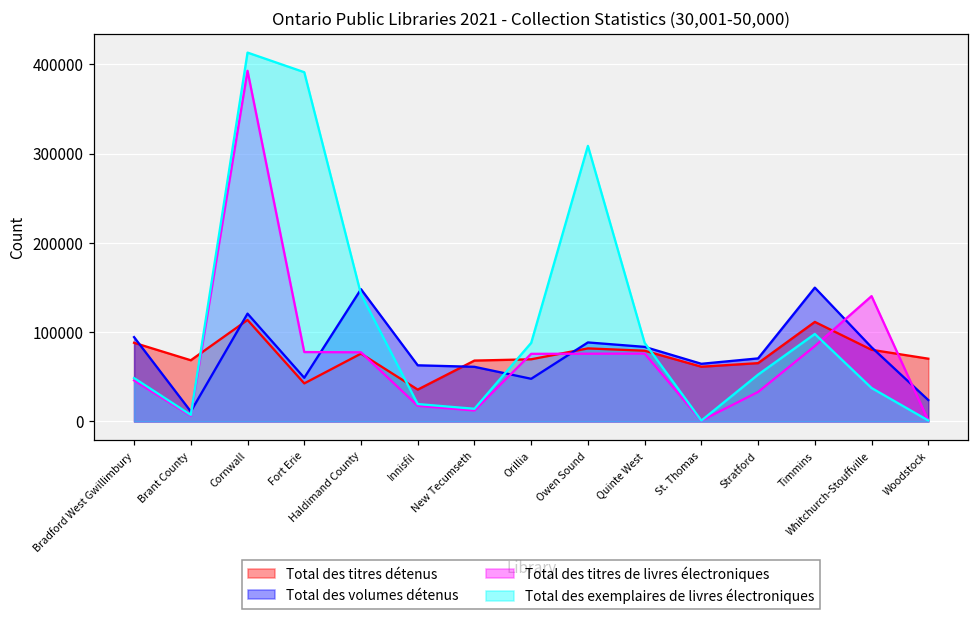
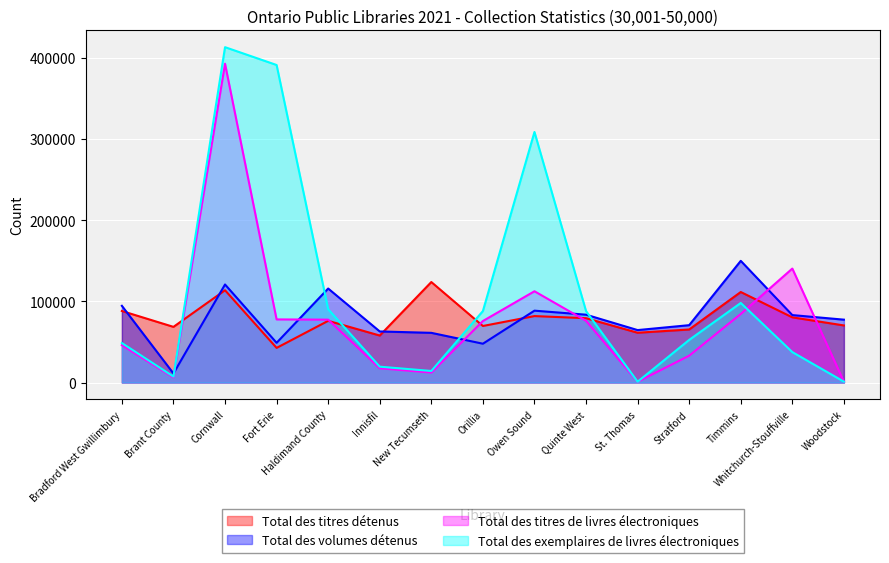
Total des volumes détenus, Haldimand County: 150000 -> 120000
Total des exemplaires de livres électroniques, Haldimand County: 140000 -> 90000
Total des titres détenus, Innisfil: 40000 -> 60000
Total des titres détenus, New Tecumseth: 70000 -> 120000
Total des titres de livres électroniques, Owen Sound: 80000 -> 110000
Total des volumes détenus, Woodstock: 20000 -> 80000
